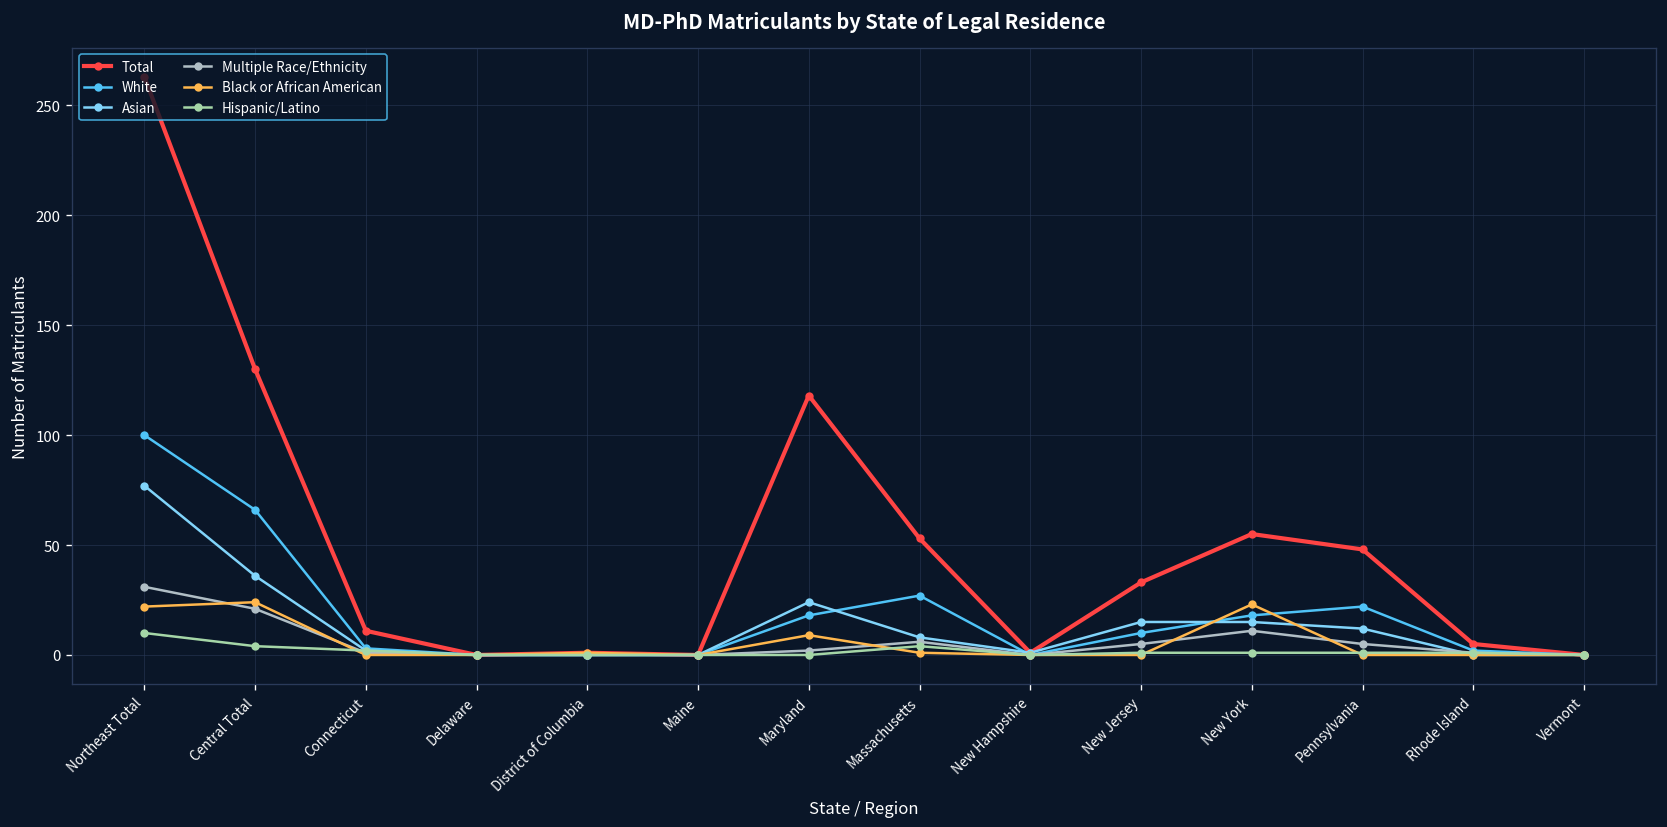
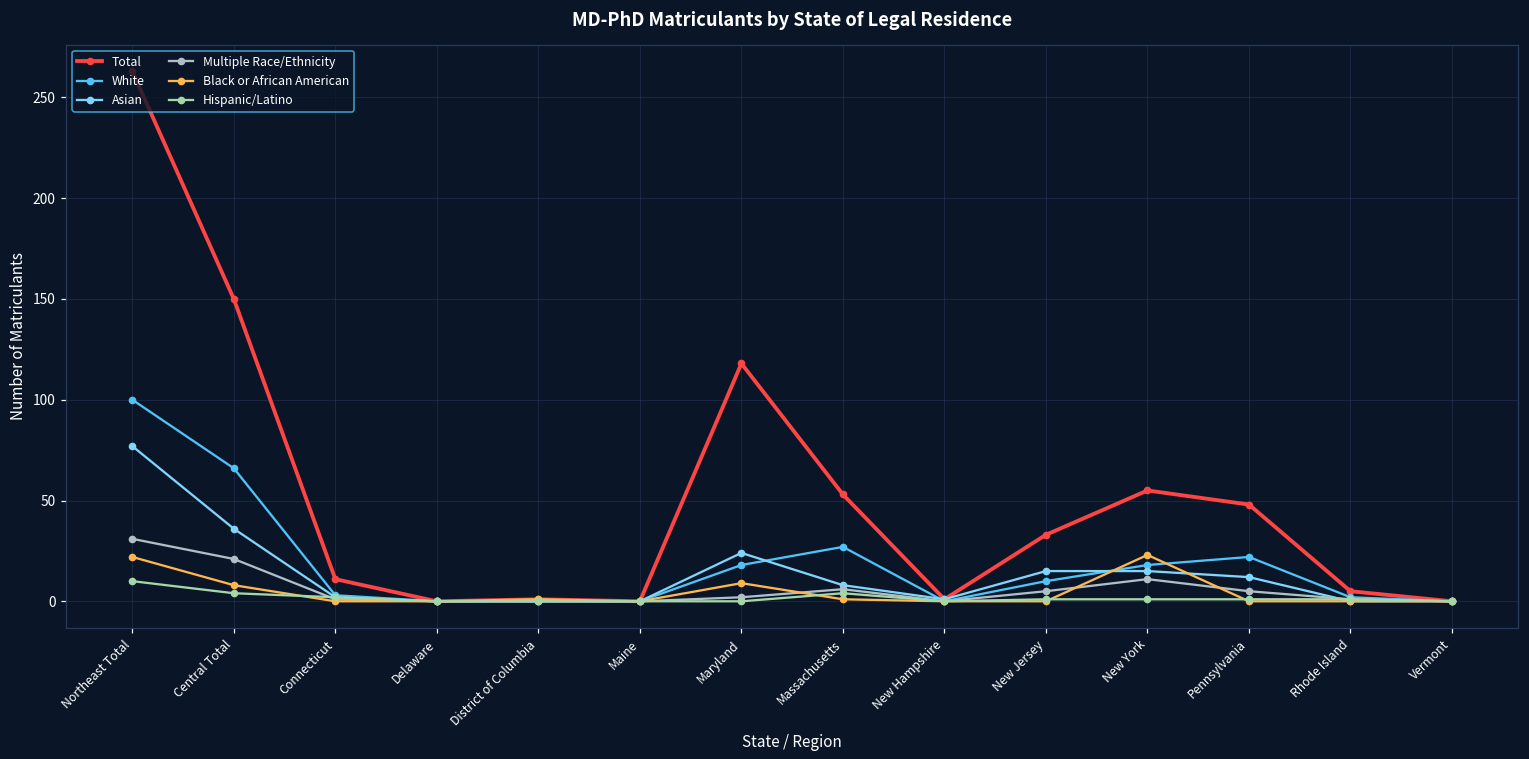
Total, Central Total: 130 -> 150
Black or African American, Central Total: 24 -> 8
